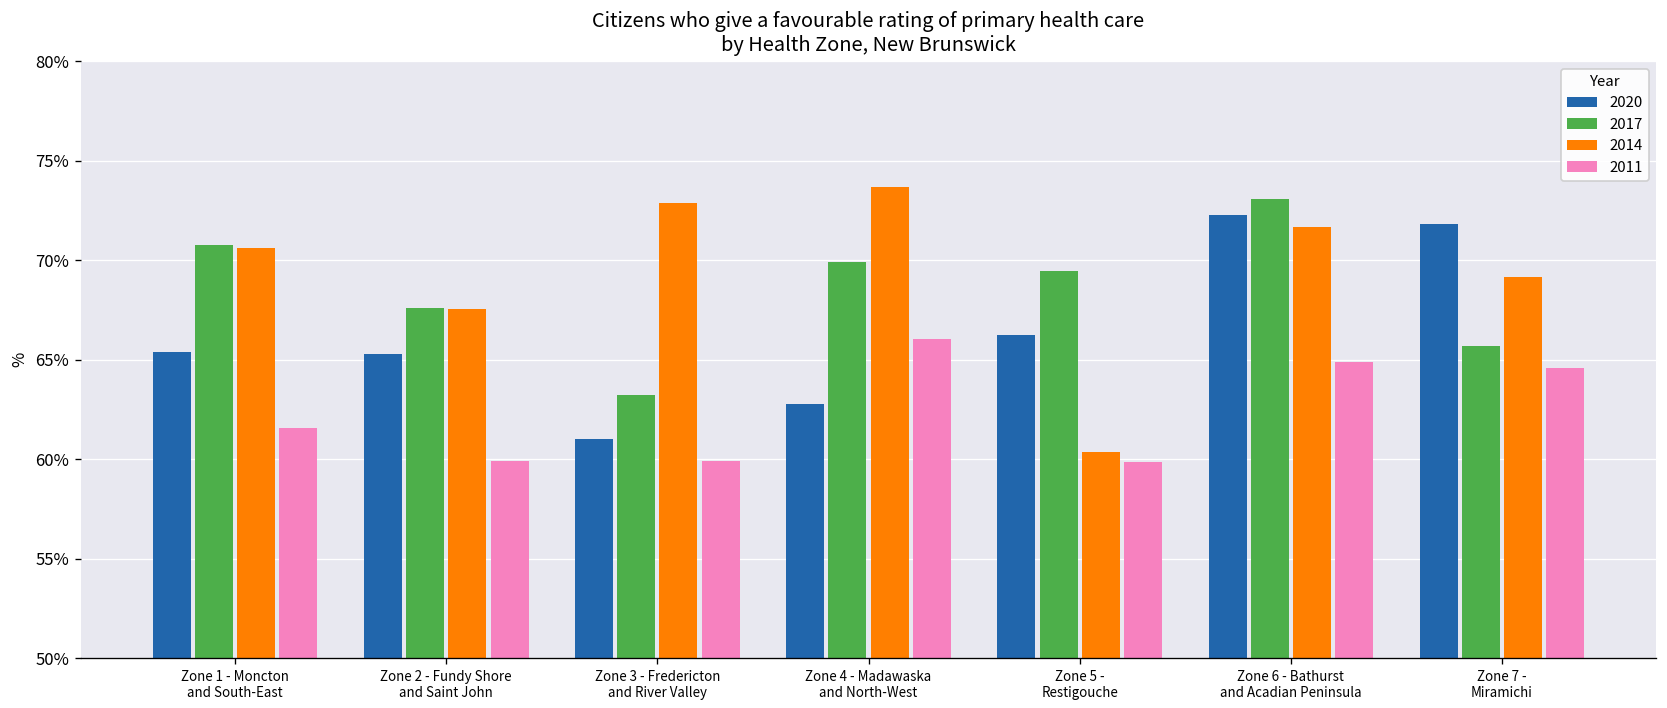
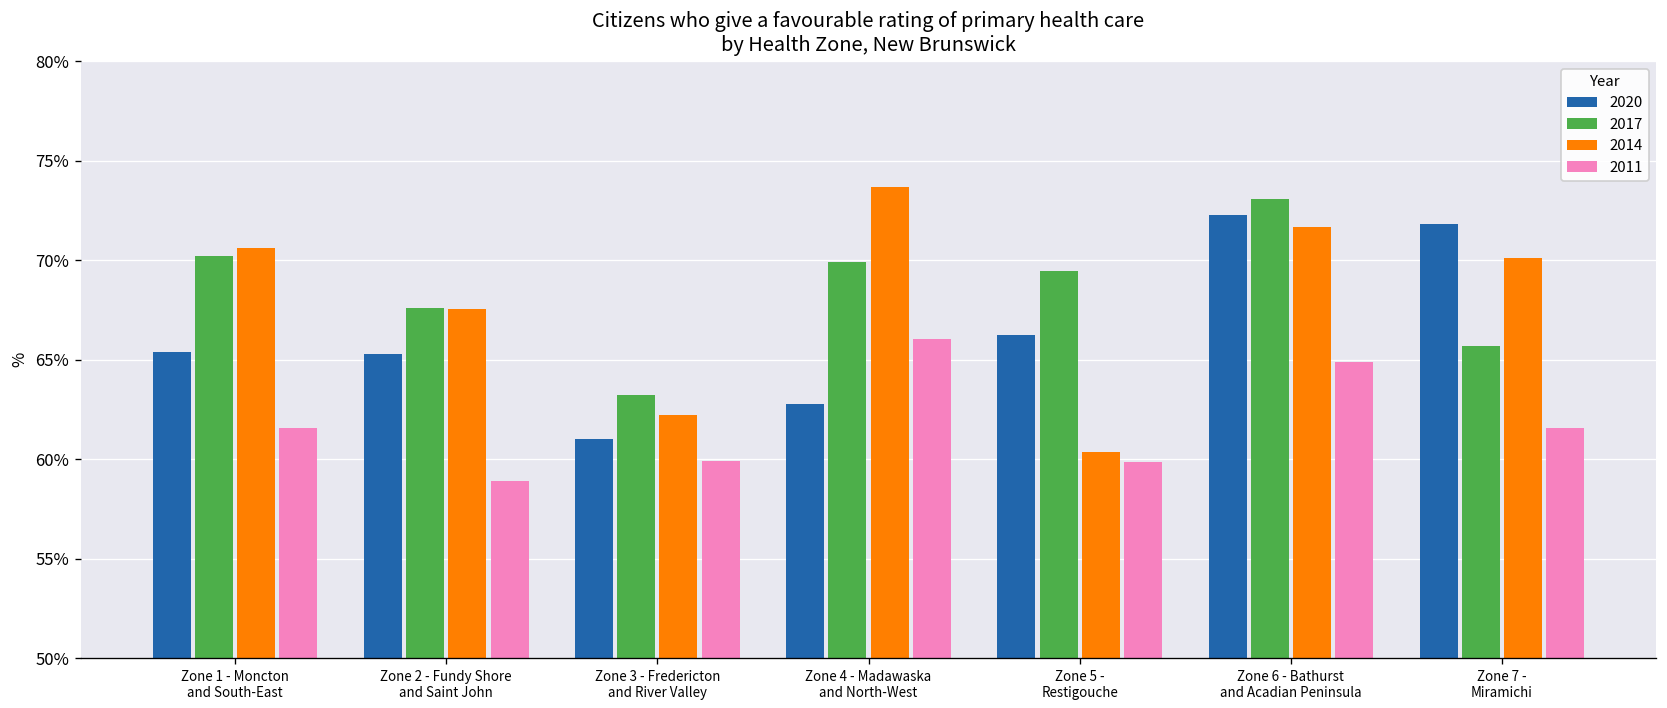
2017, Zone 1 - Moncton and South-East: 70.8% -> 70.2%
2011, Zone 2 - Fundy Shore and Saint John: 59.9% -> 58.9%
2014, Zone 3 - Fredericton and River Valley: 72.9% -> 62.2%
2014, Zone 7 - Miramichi: 69.2% -> 70.1%
2011, Zone 7 - Miramichi: 64.6% -> 61.6%
